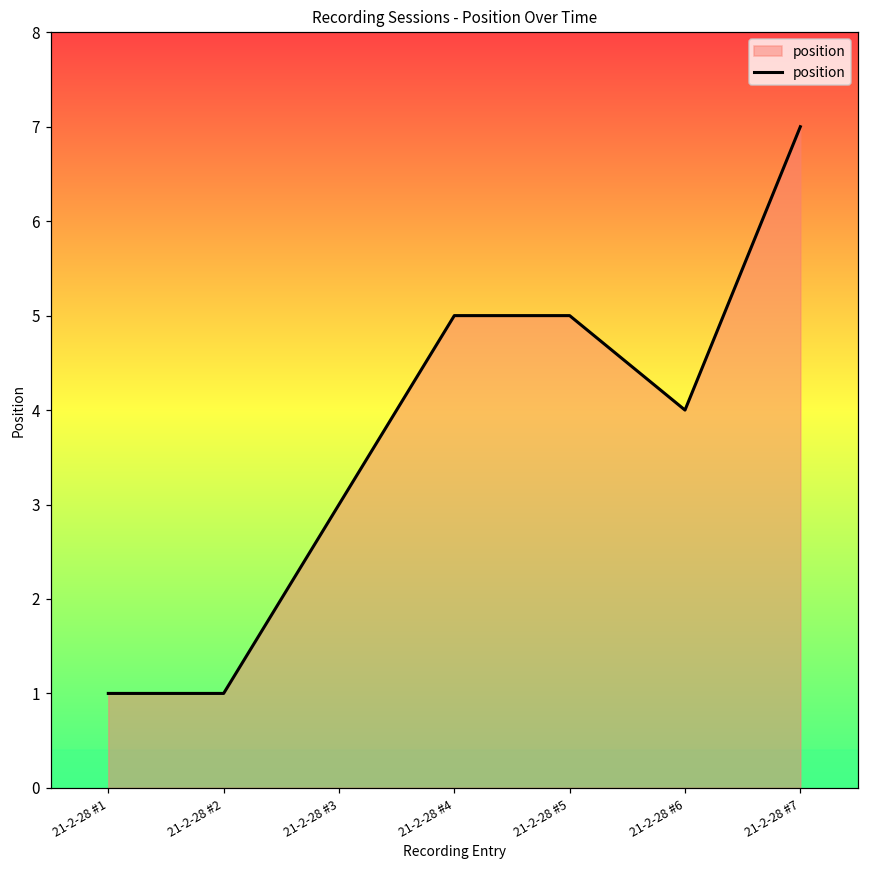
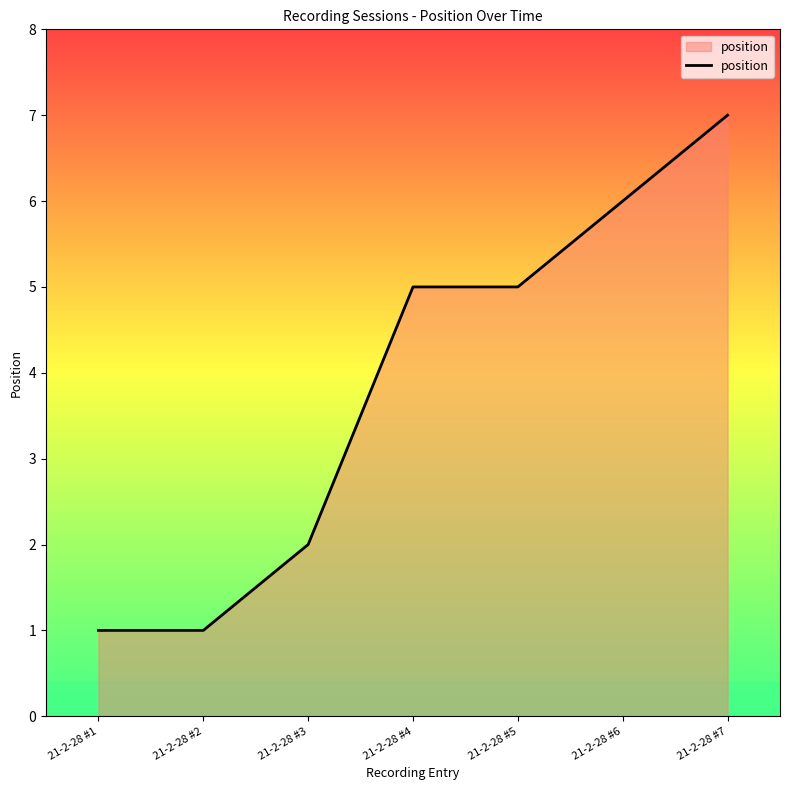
21-2-28 #3: 3 -> 2
21-2-28 #6: 4 -> 6
